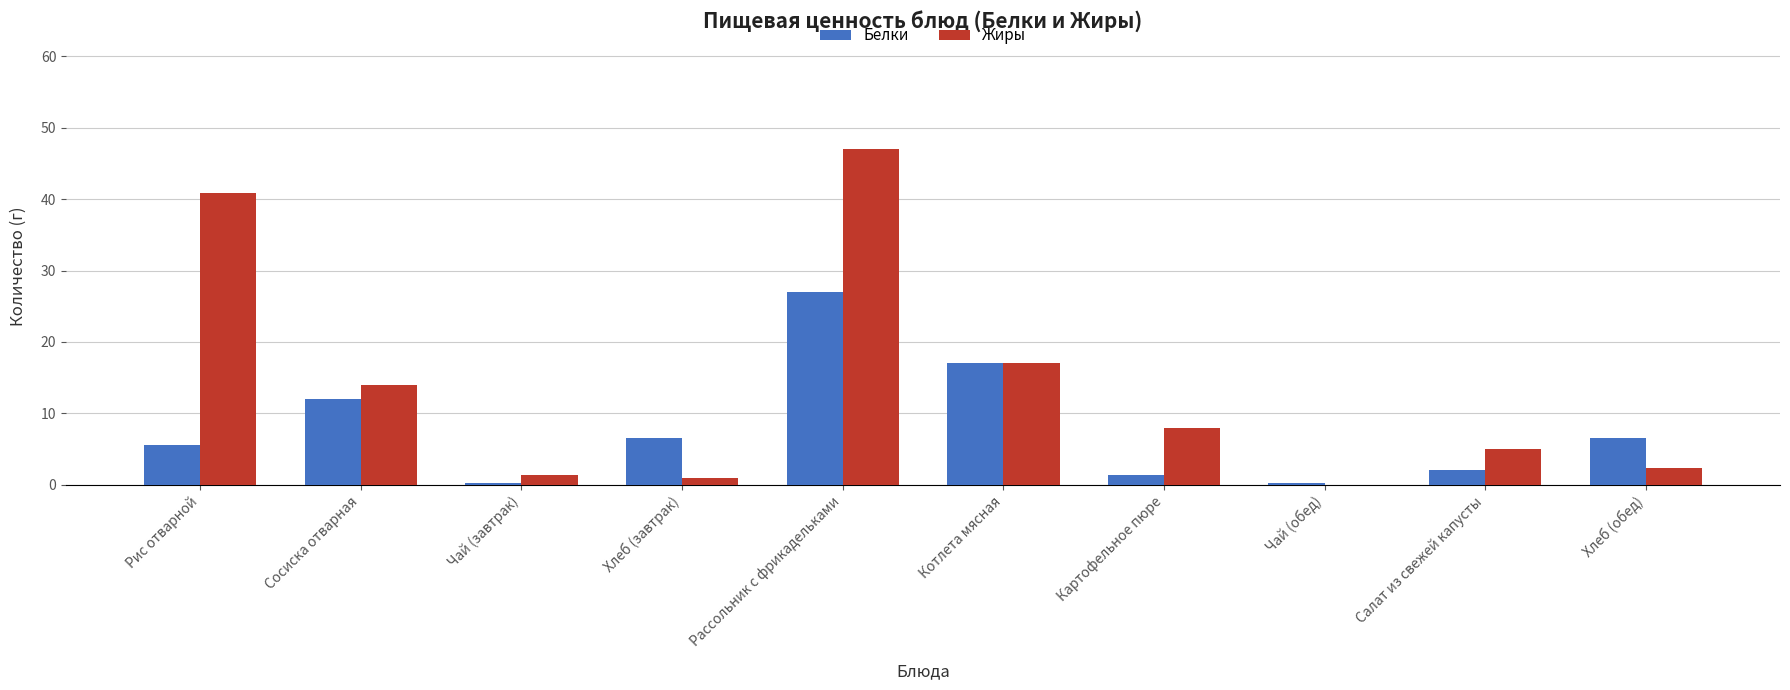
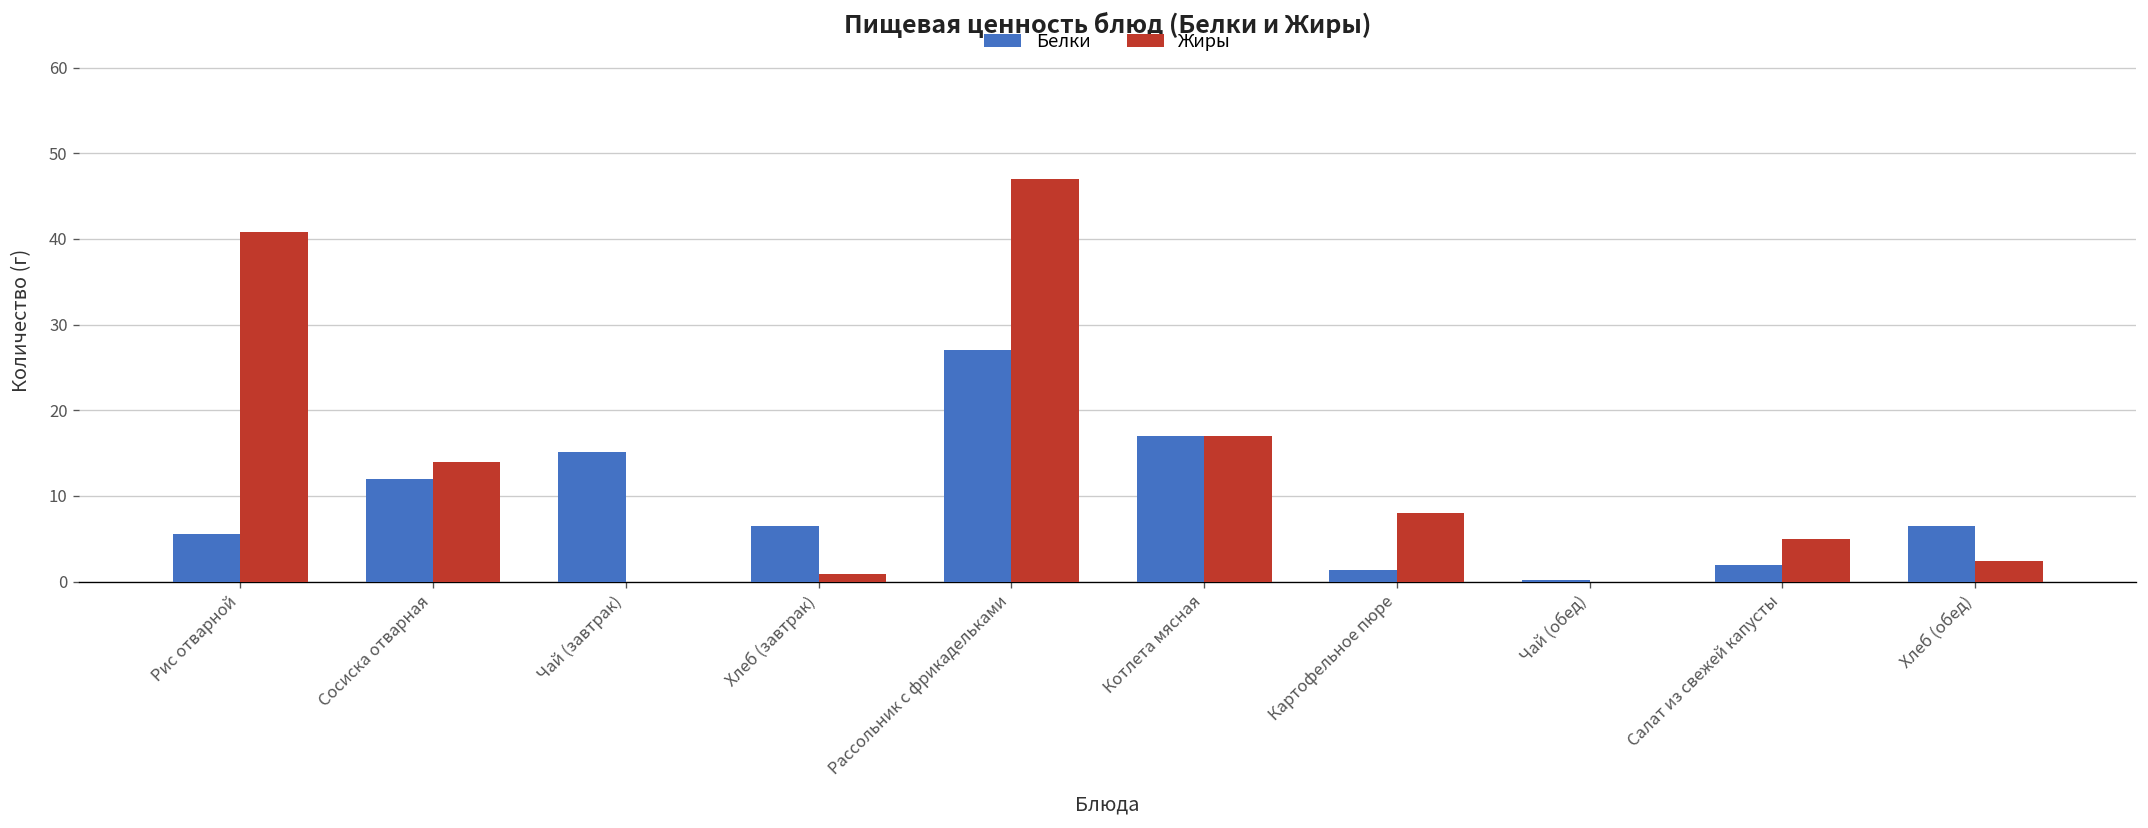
Белки, Чай (завтрак): 0 -> 15
Жиры, Чай (завтрак): 1 -> 0
